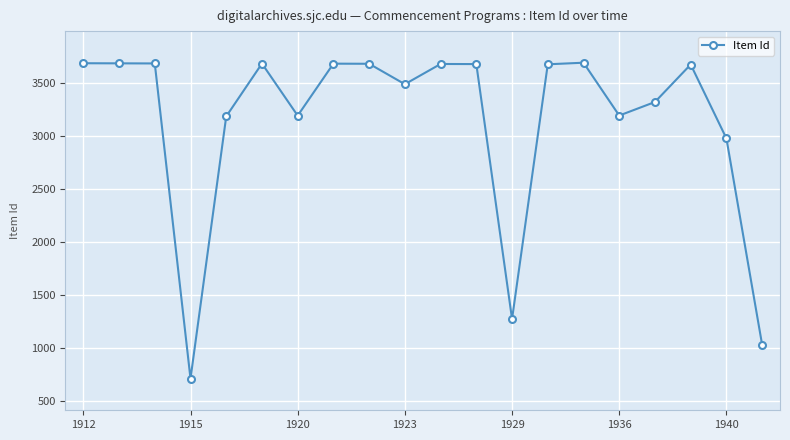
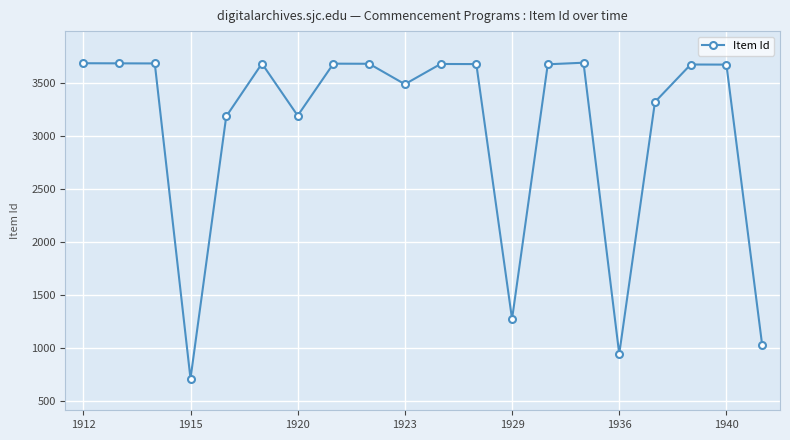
1936: 3190 -> 940
1940: 2980 -> 3670
